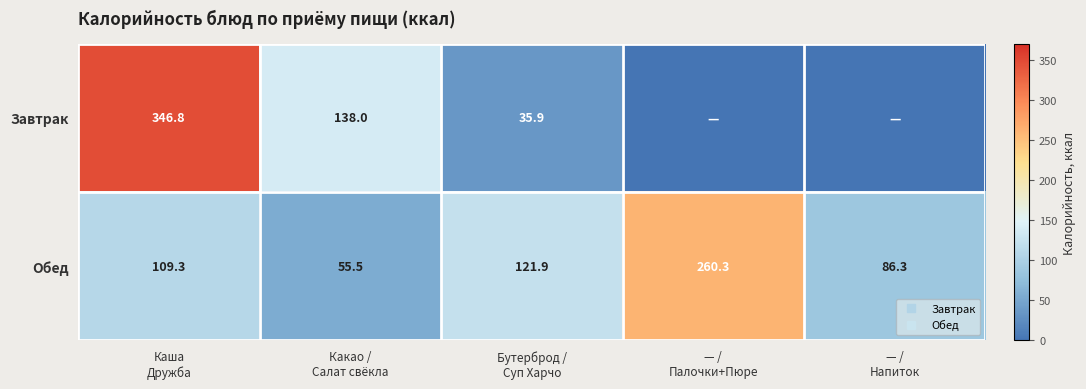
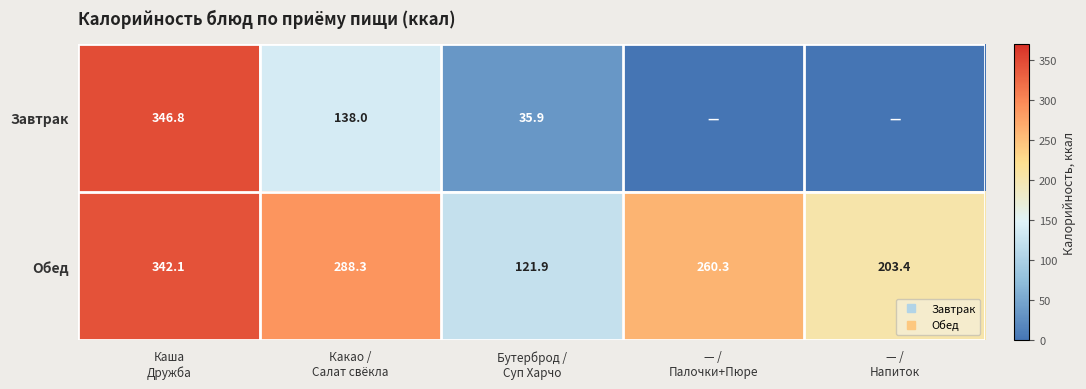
Обед, Каша Дружба: 109.3 -> 342.1
Обед, Какао / Салат свёкла: 55.5 -> 288.3
Обед, — / Напиток: 86.3 -> 203.4
